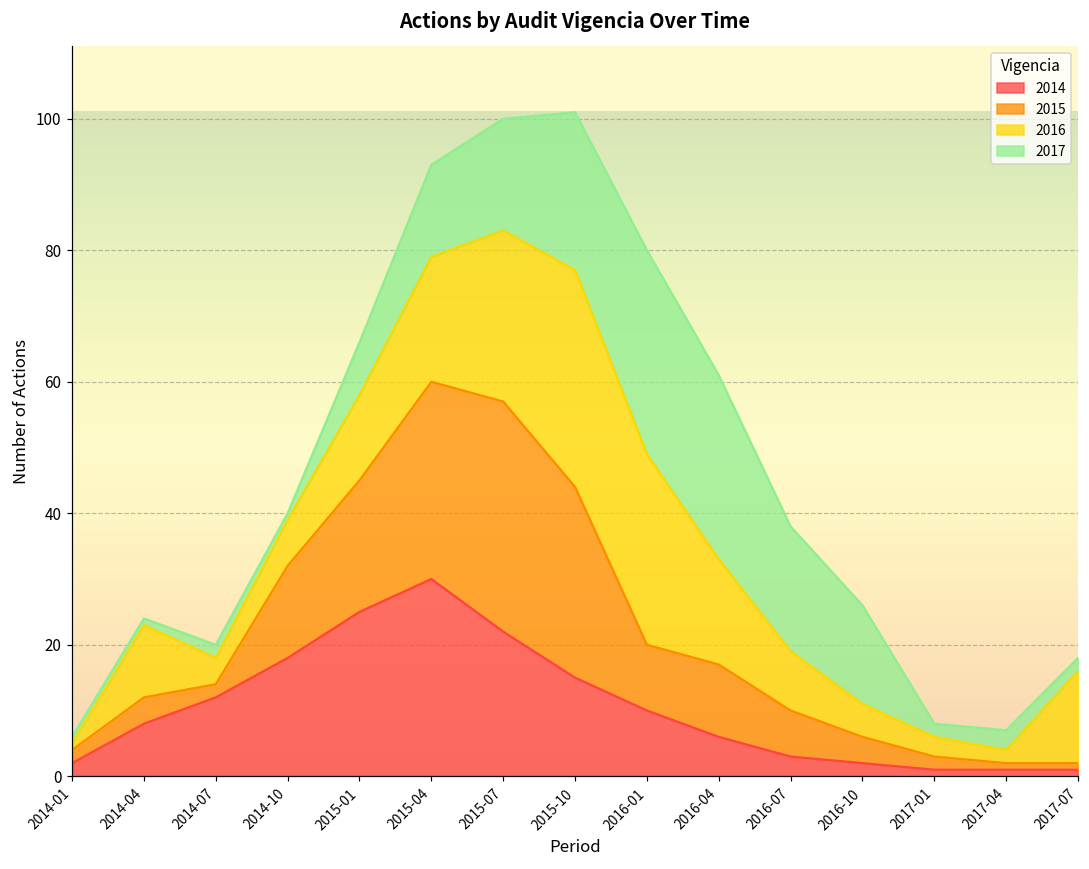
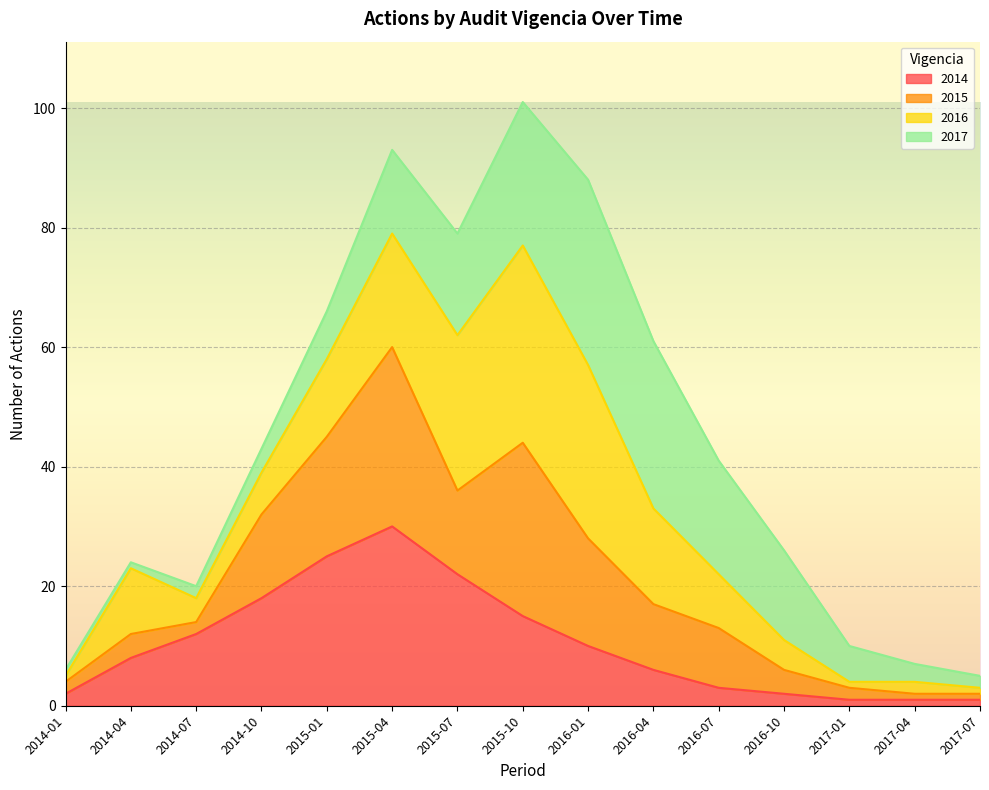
2017, 2014-10: 1 -> 4
2015, 2015-07: 35 -> 14
2015, 2016-01: 10 -> 18
2015, 2016-07: 7 -> 10
2016, 2017-01: 3 -> 1
2017, 2017-01: 2 -> 6
2016, 2017-07: 14 -> 1
